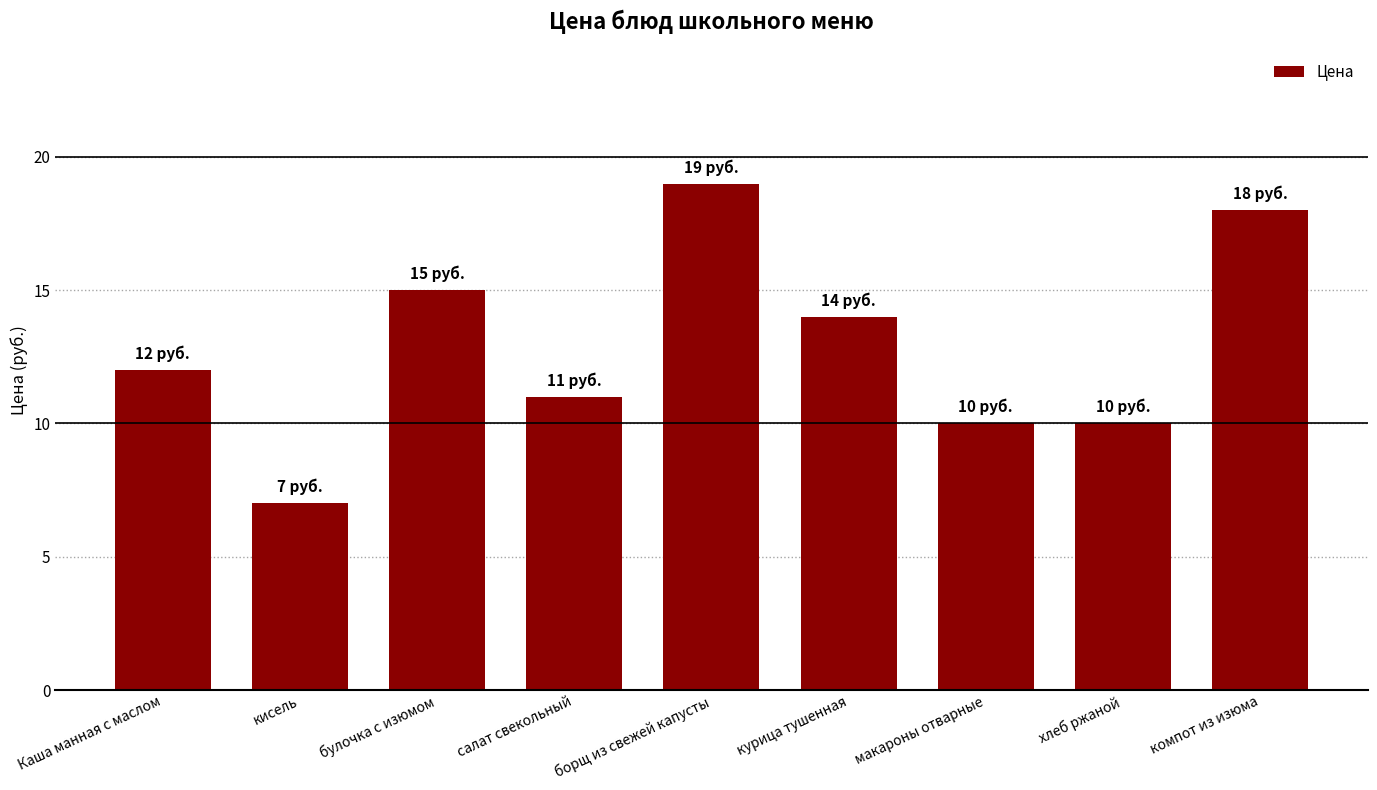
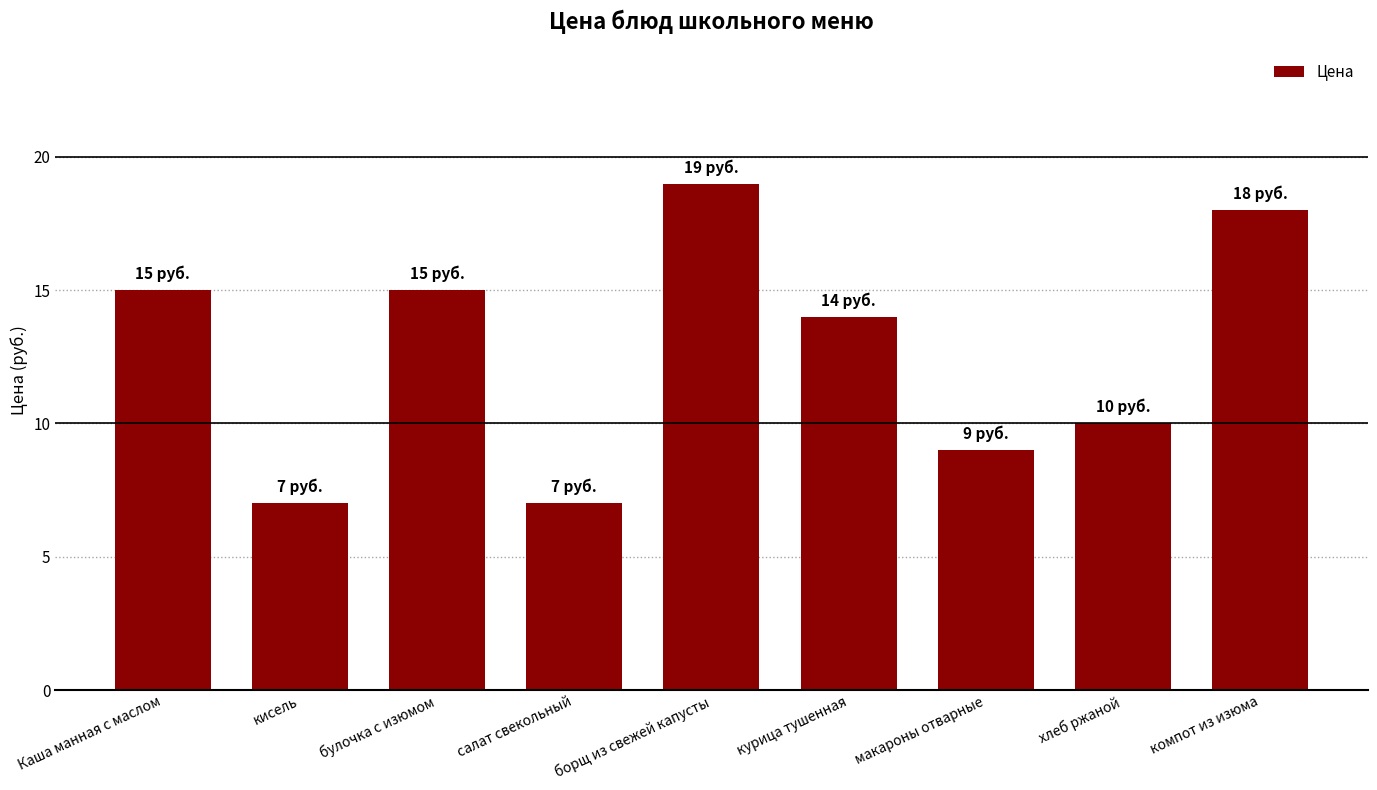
Каша манная с маслом: 12 -> 15
салат свекольный: 11 -> 7
макароны отварные: 10 -> 9
